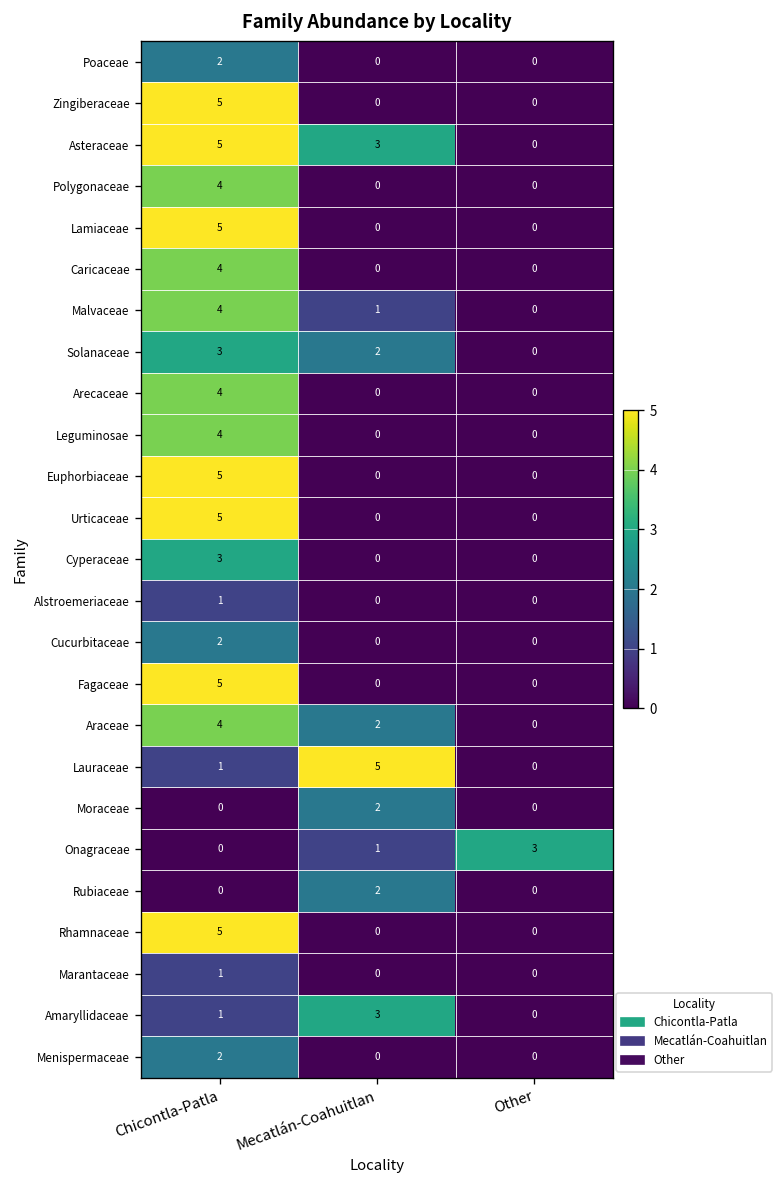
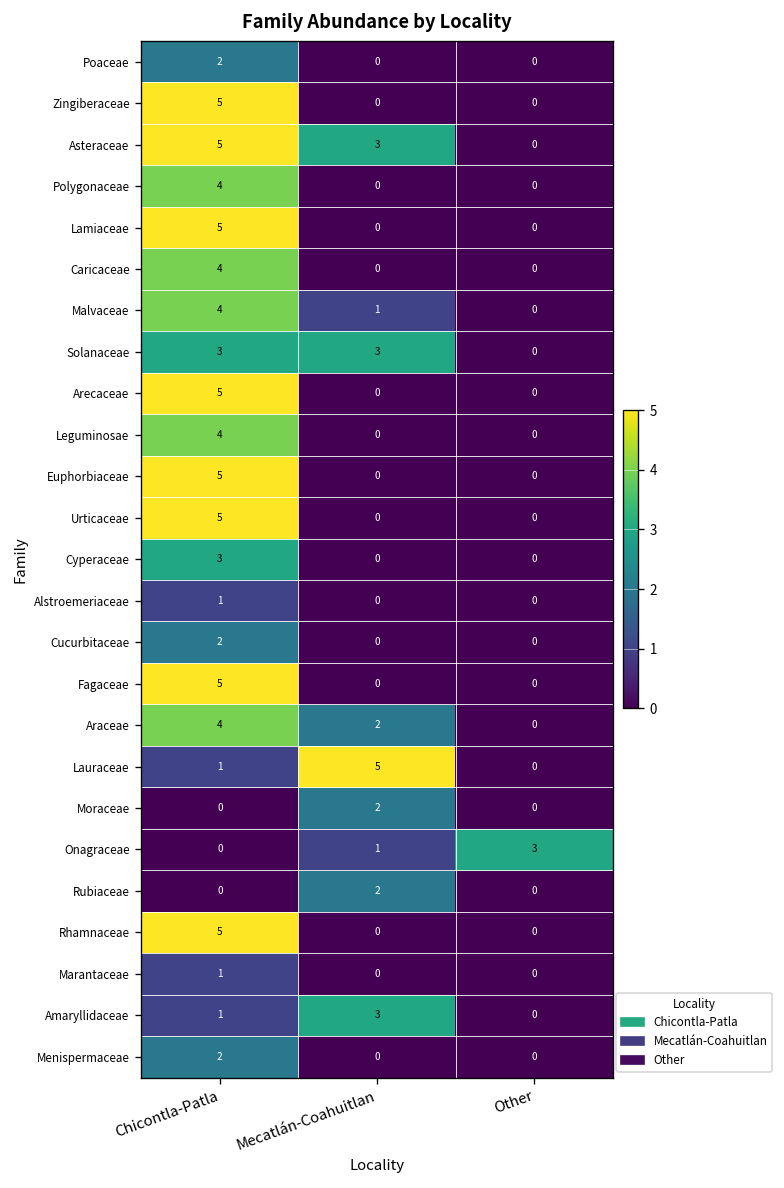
Solanaceae, Mecatlán-Coahuitlan: 2 -> 3
Arecaceae, Chicontla-Patla: 4 -> 5
